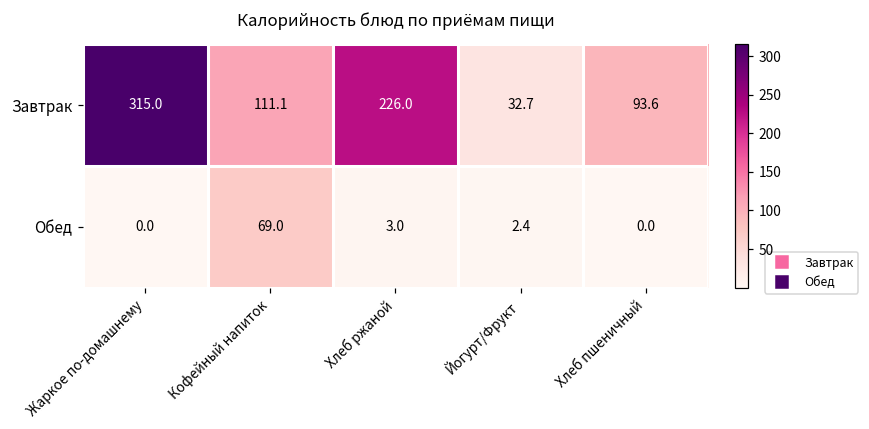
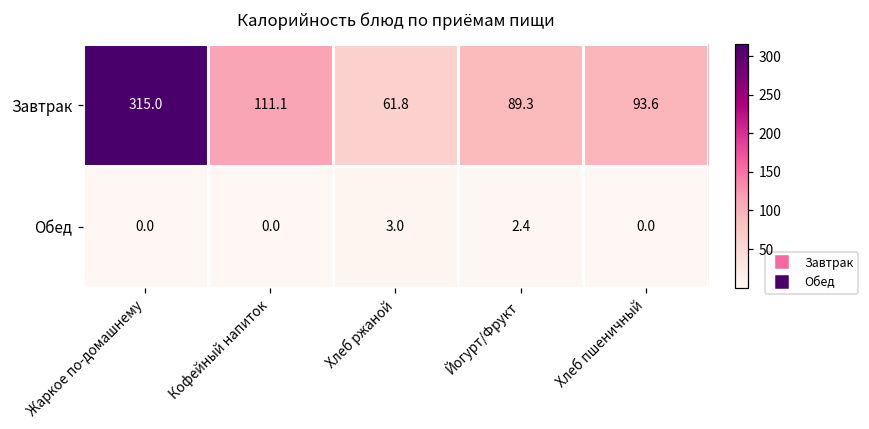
Завтрак, Хлеб ржаной: 226.0 -> 61.8
Завтрак, Йогурт/Фрукт: 32.7 -> 89.3
Обед, Кофейный напиток: 69.0 -> 0.0
